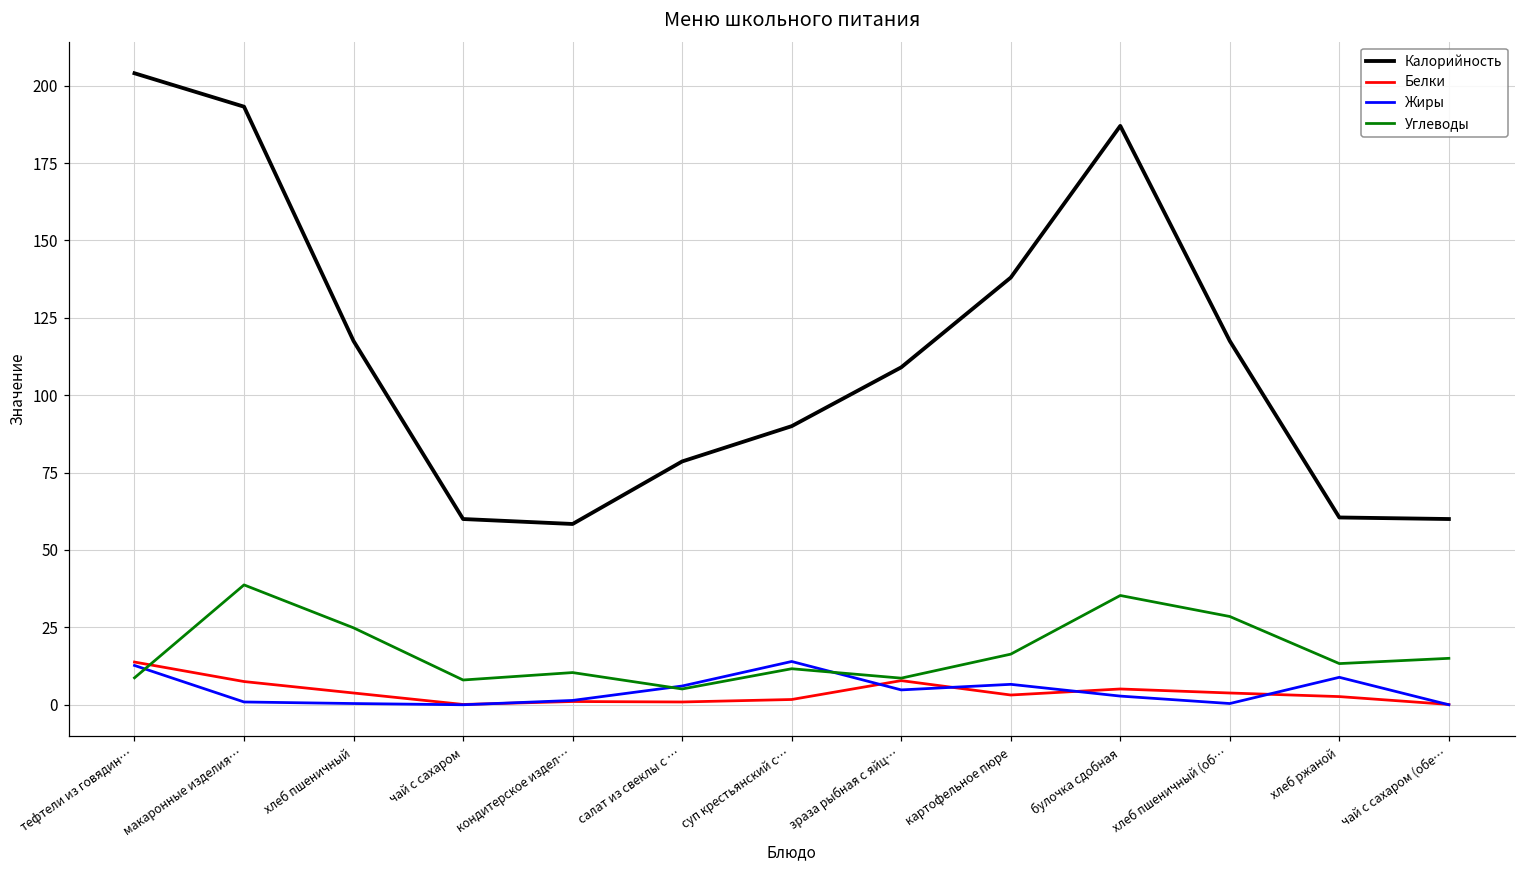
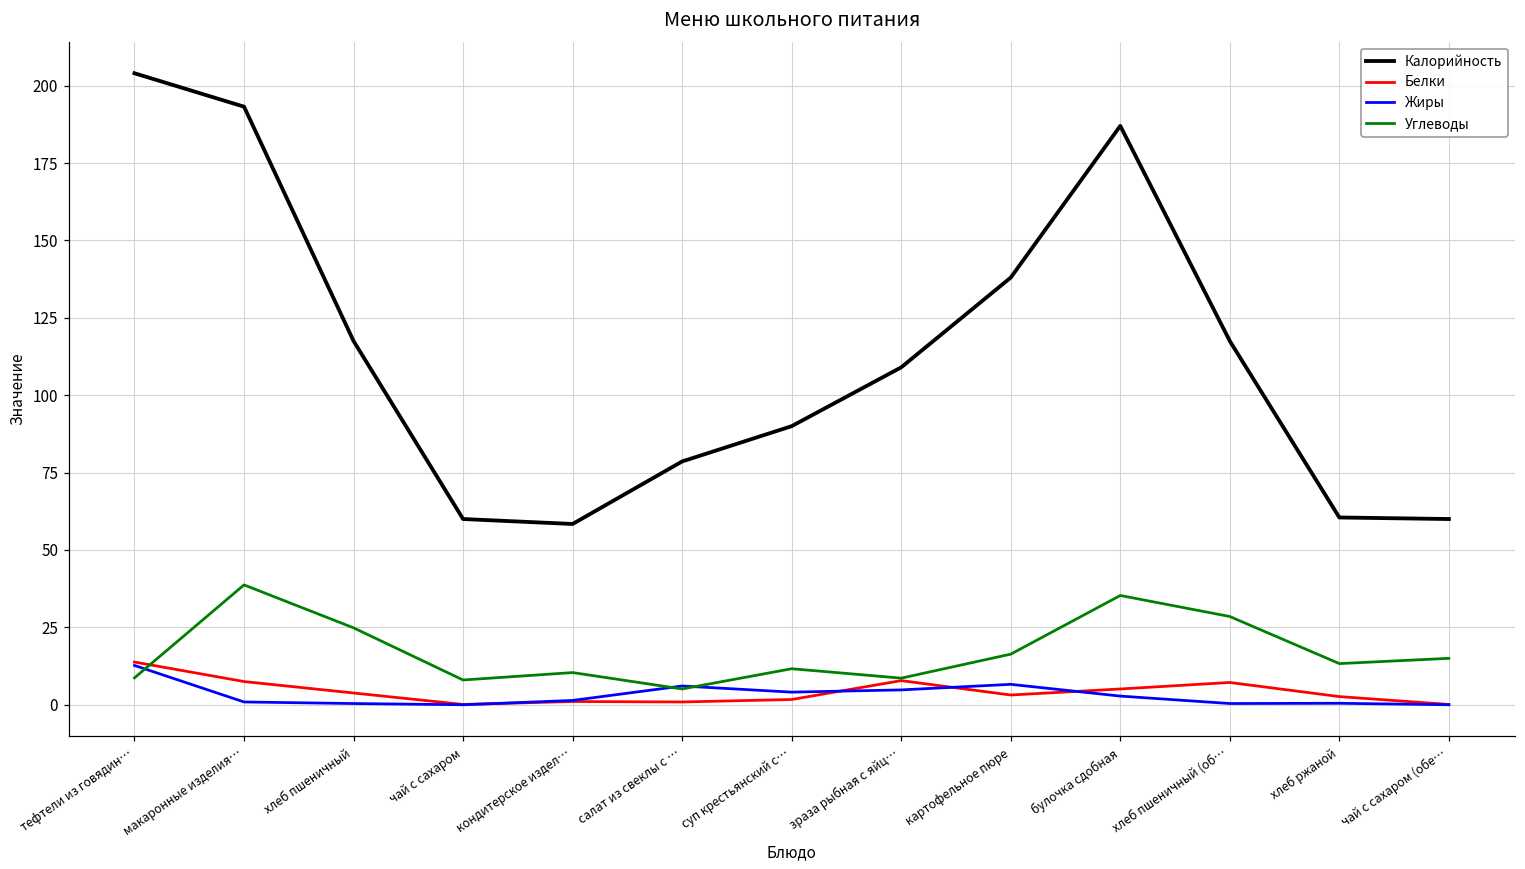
Жиры, суп крестьянский с…: 14 -> 4
Белки, хлеб пшеничный (об…: 4 -> 7
Жиры, хлеб ржаной: 9 -> 0
